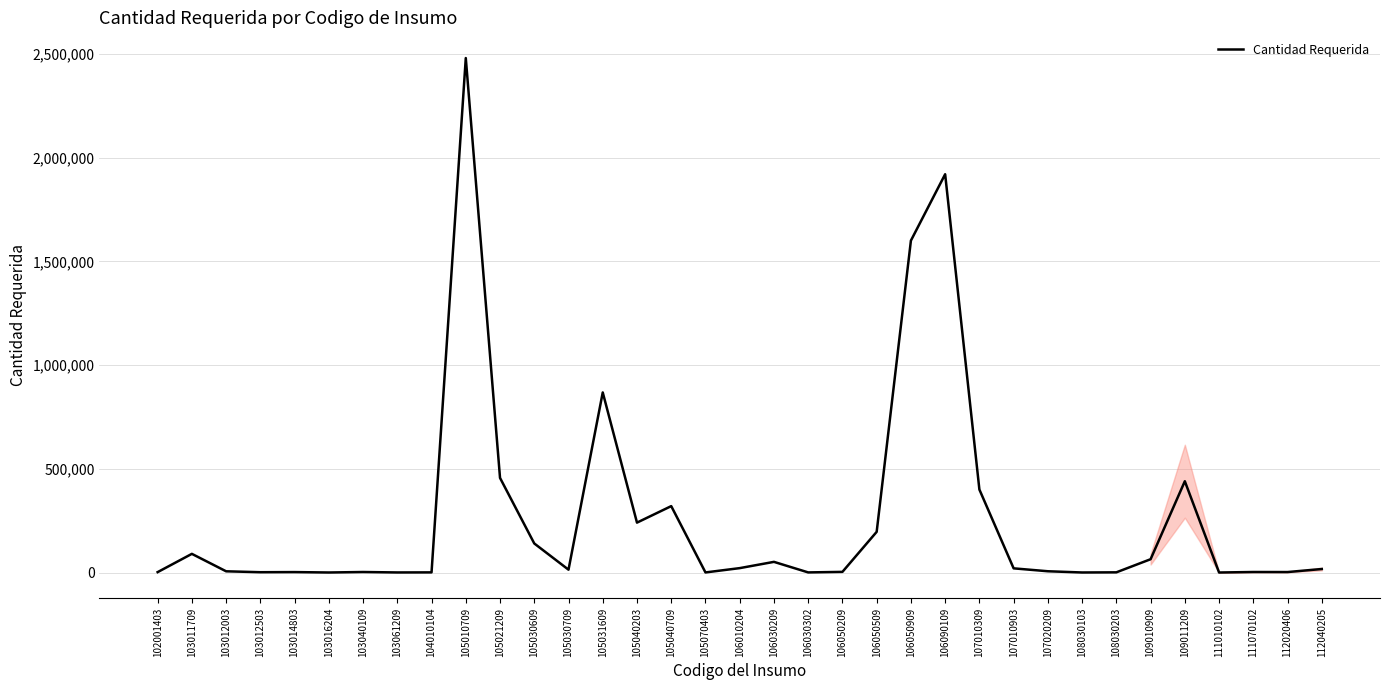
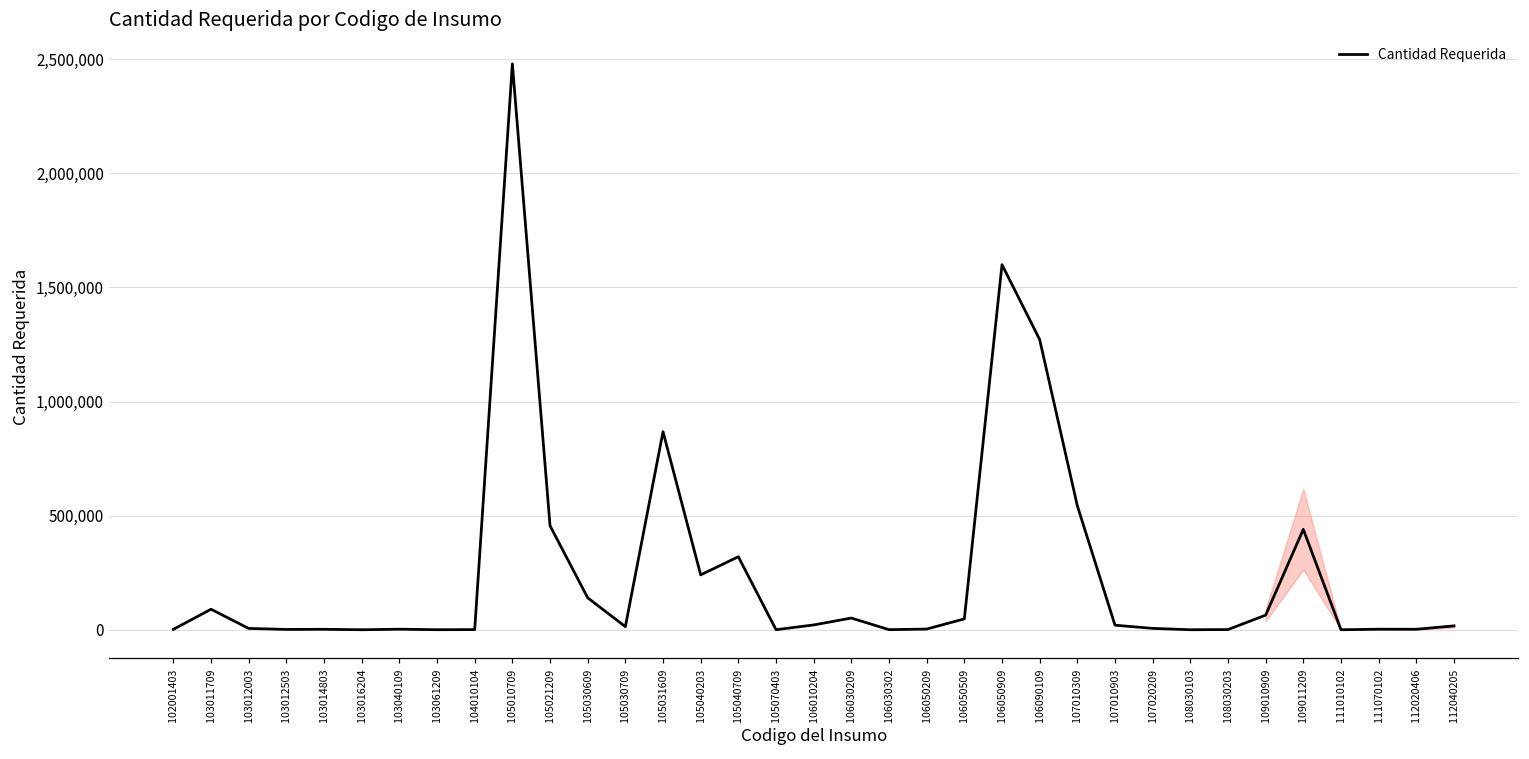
Cantidad Requerida, 106050509: 200,000 -> 50,000
Cantidad Requerida, 106090109: 1,920,000 -> 1,270,000
Cantidad Requerida, 107010309: 400,000 -> 540,000
